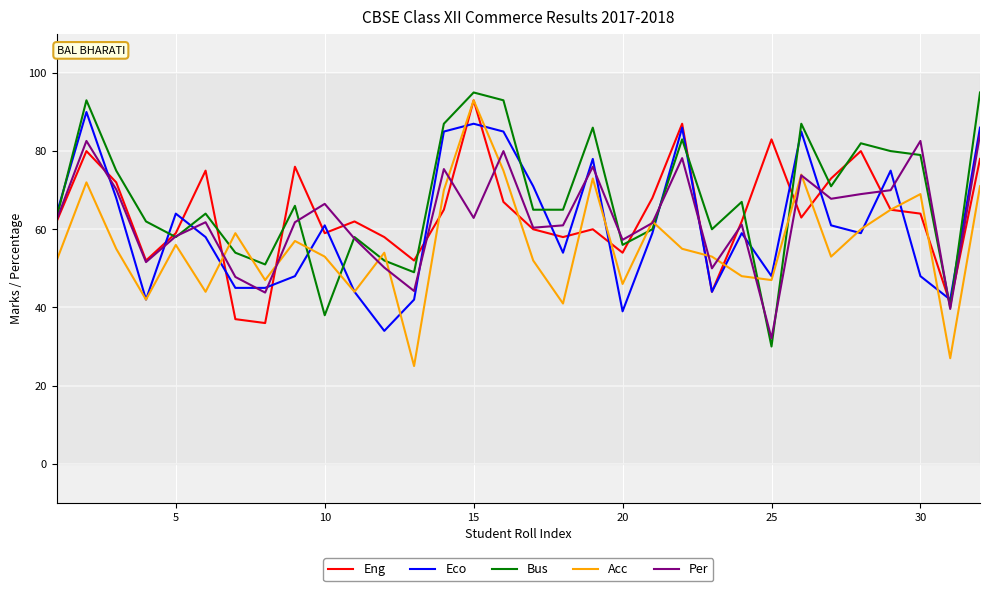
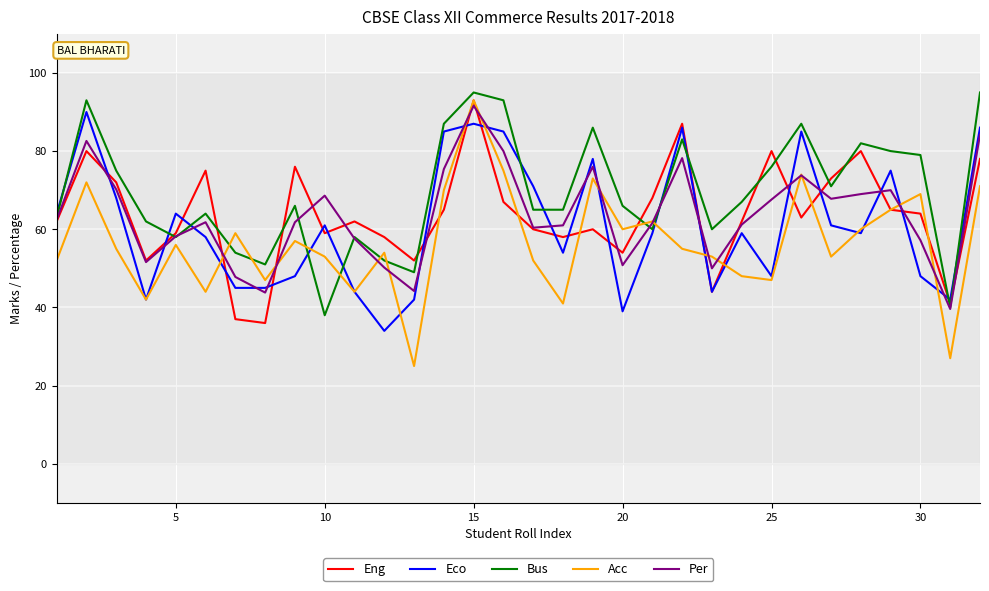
Per, 10: 67 -> 69
Per, 15: 63 -> 92
Bus, 20: 56 -> 66
Acc, 20: 46 -> 60
Per, 20: 57 -> 51
Eng, 25: 83 -> 80
Bus, 25: 30 -> 76
Per, 25: 32 -> 68
Per, 30: 83 -> 57
